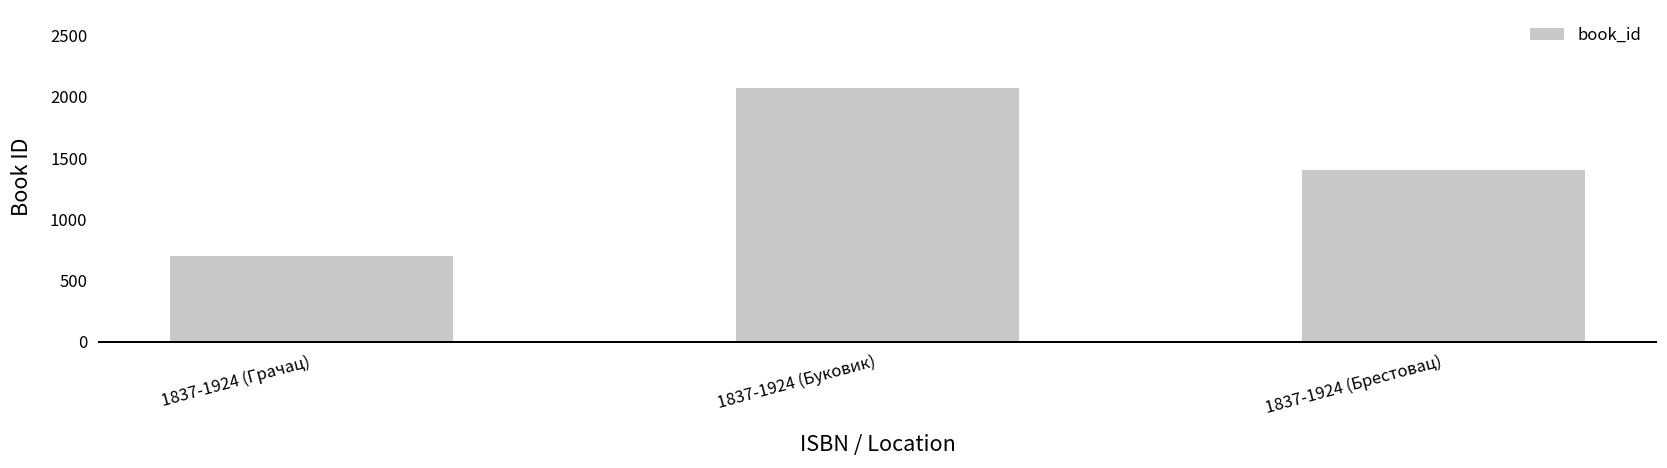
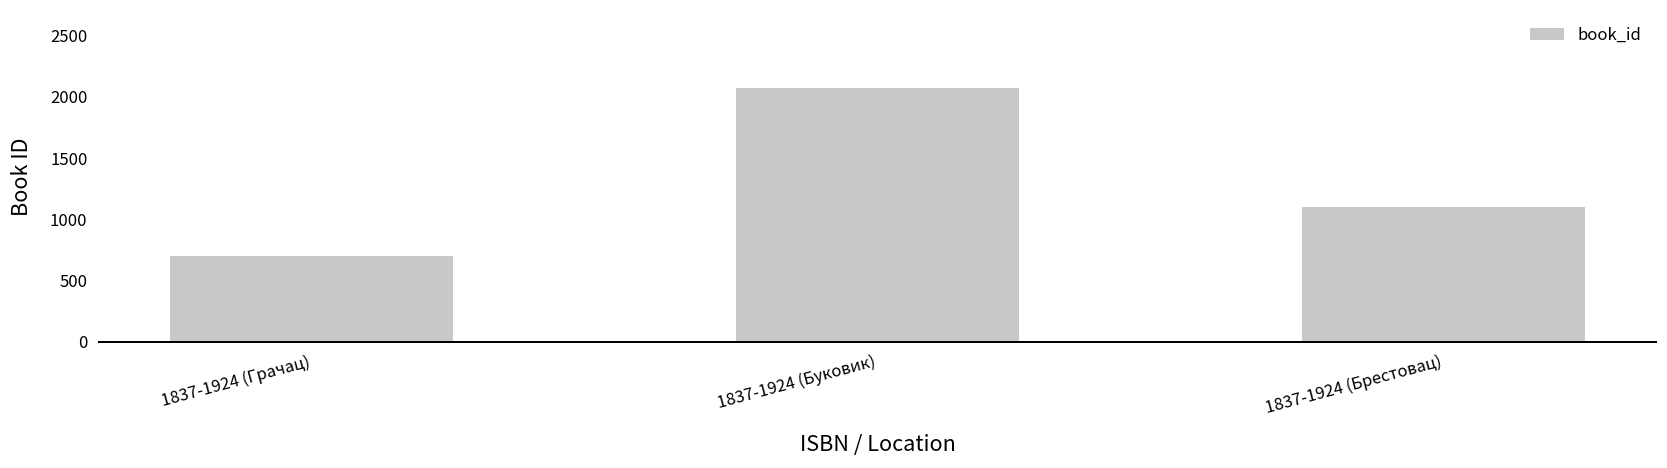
1837-1924 (Брестовац): 1410 -> 1100
